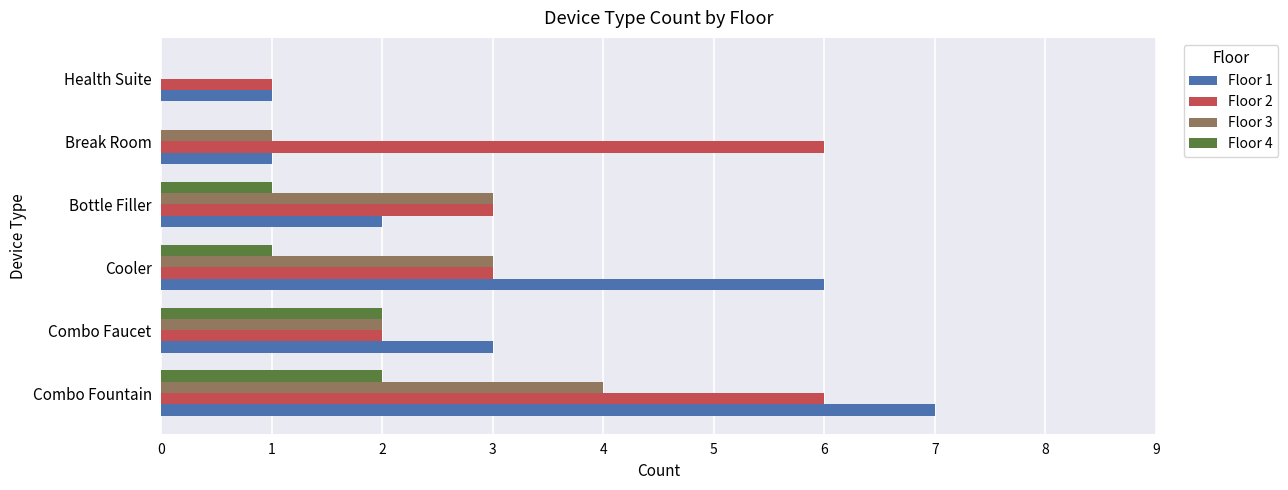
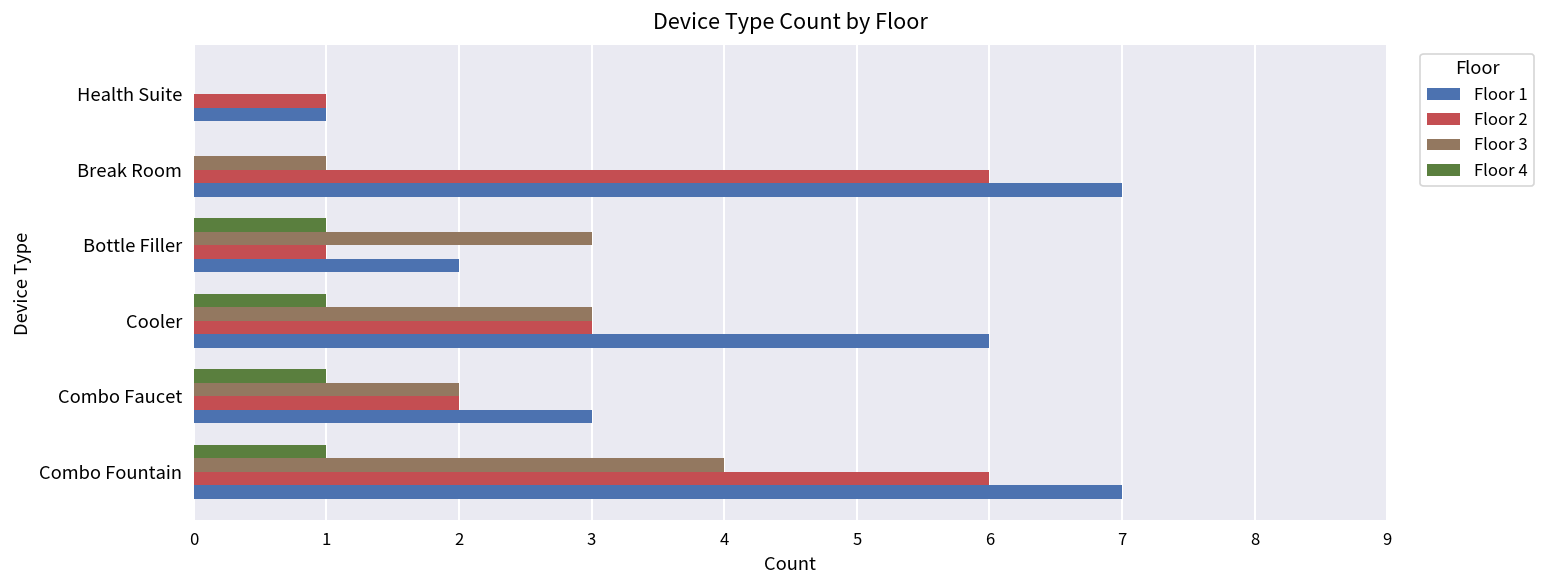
Floor 1, Break Room: 1 -> 7
Floor 2, Bottle Filler: 3 -> 1
Floor 4, Combo Faucet: 2 -> 1
Floor 4, Combo Fountain: 2 -> 1
